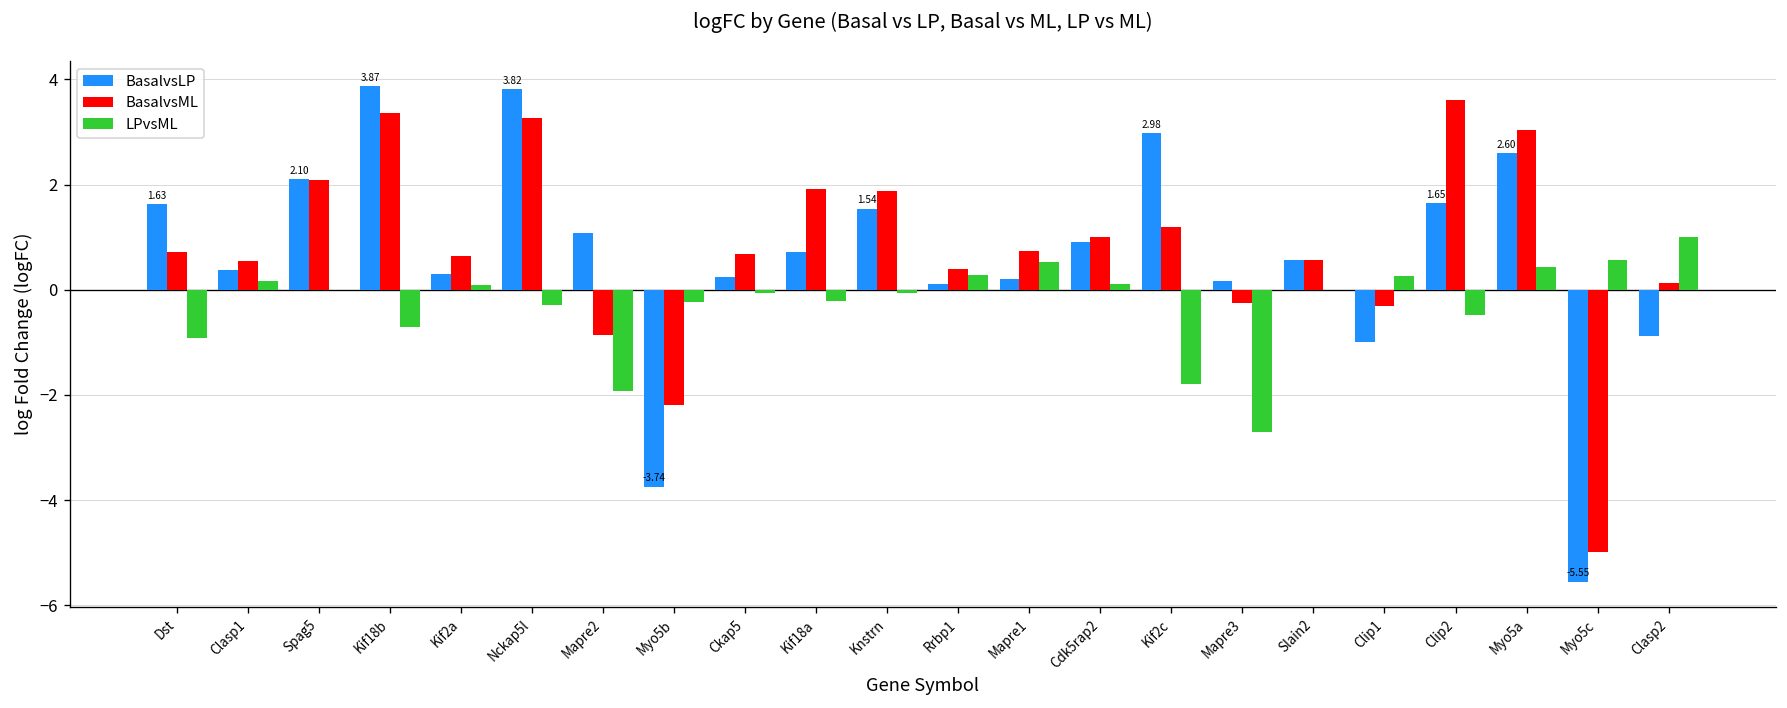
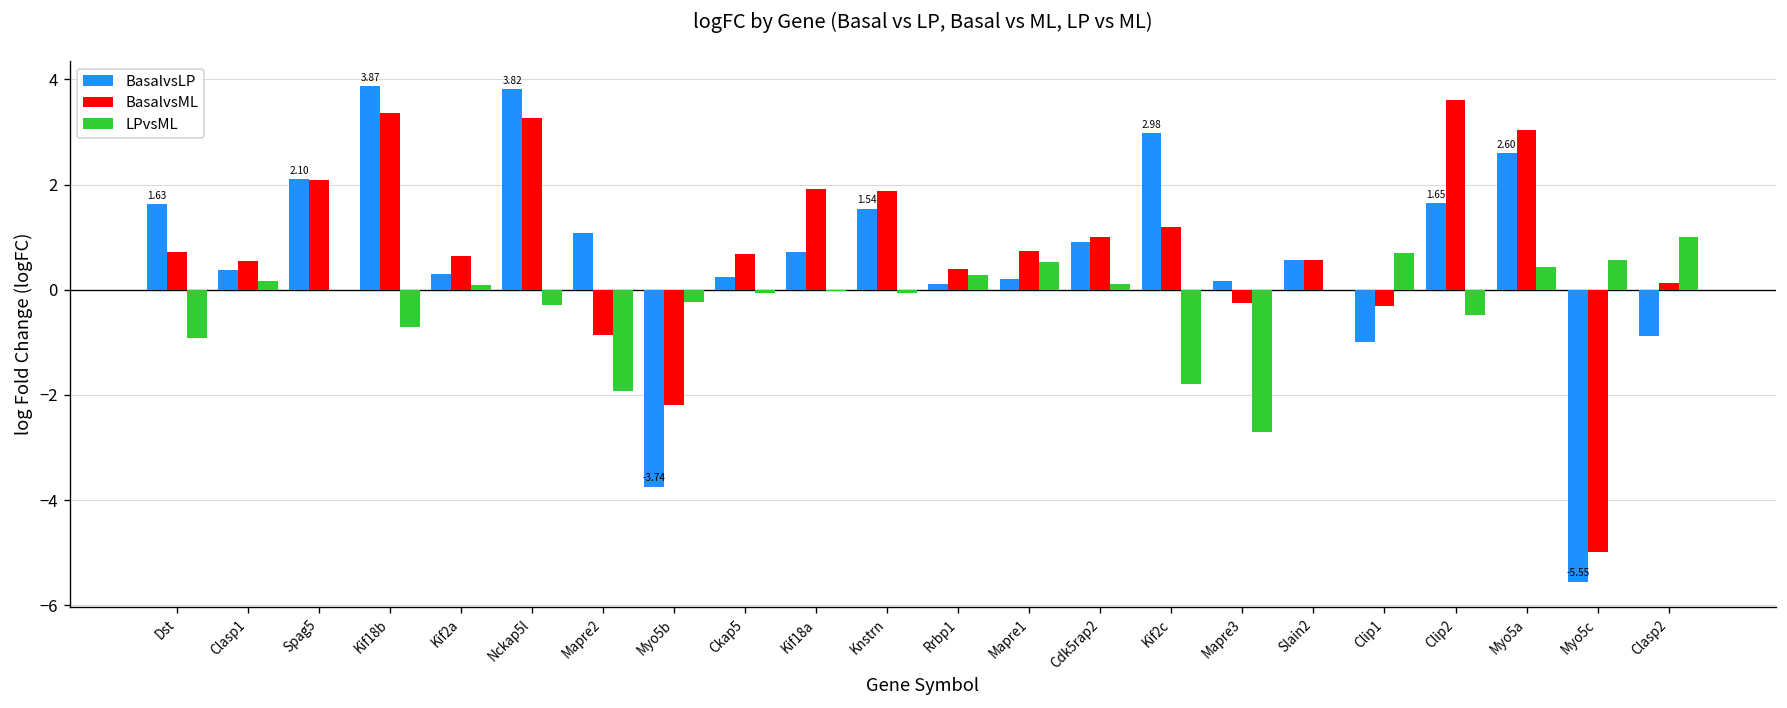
LPvsML, Kif18a: -0.2 -> 0.0
LPvsML, Clip1: 0.3 -> 0.7
